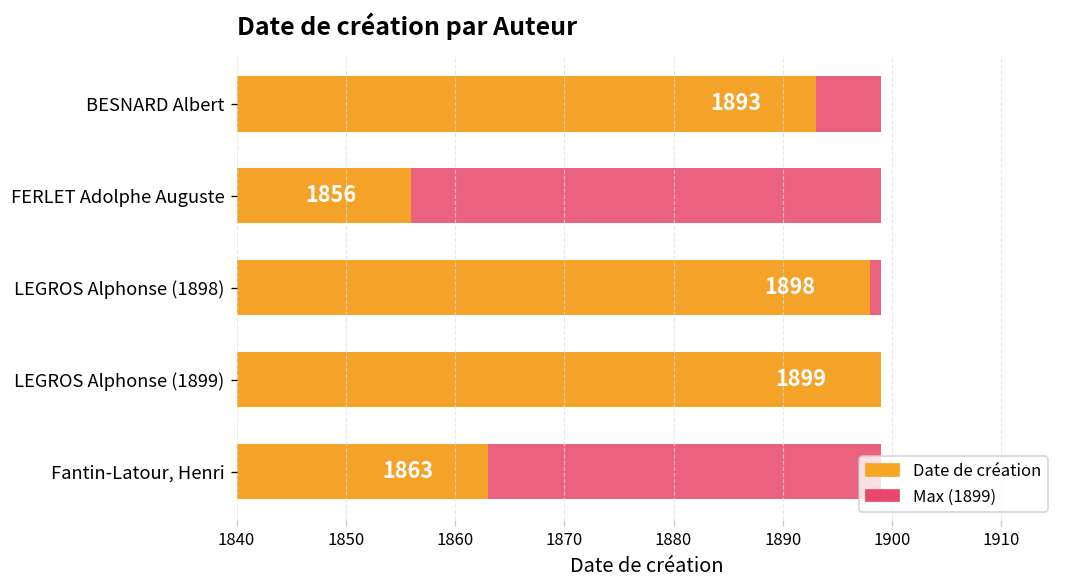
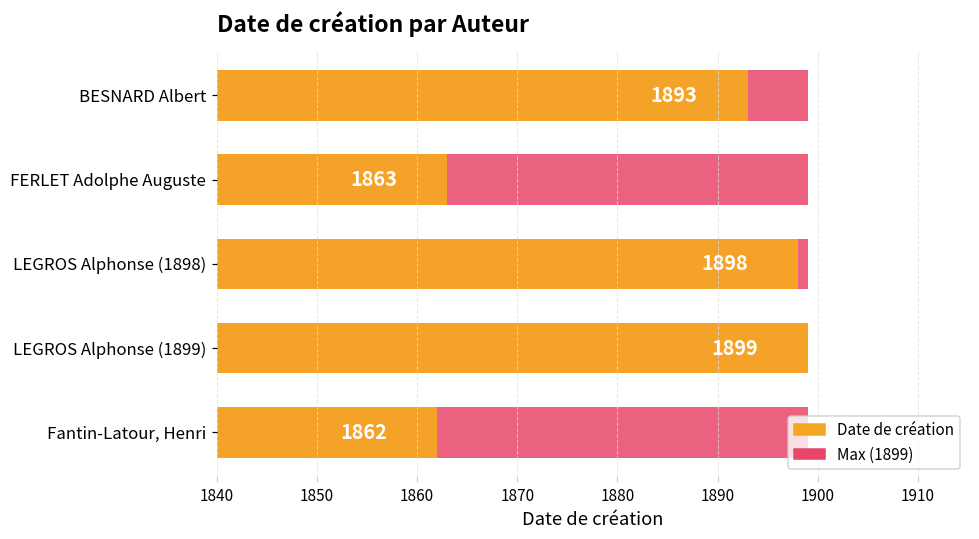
Date de création, FERLET Adolphe Auguste: 1856 -> 1863
Date de création, Fantin-Latour, Henri: 1863 -> 1862
